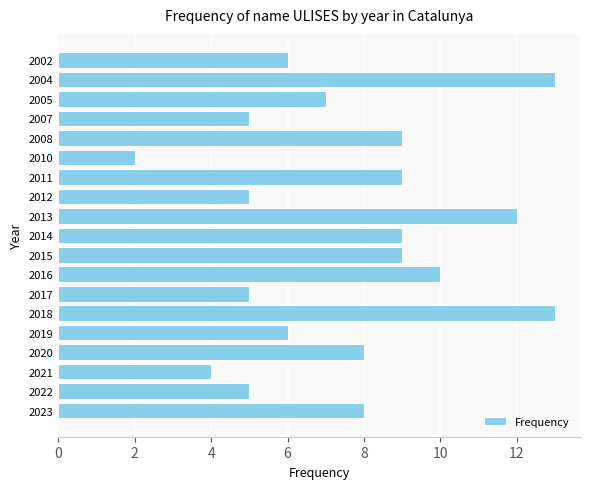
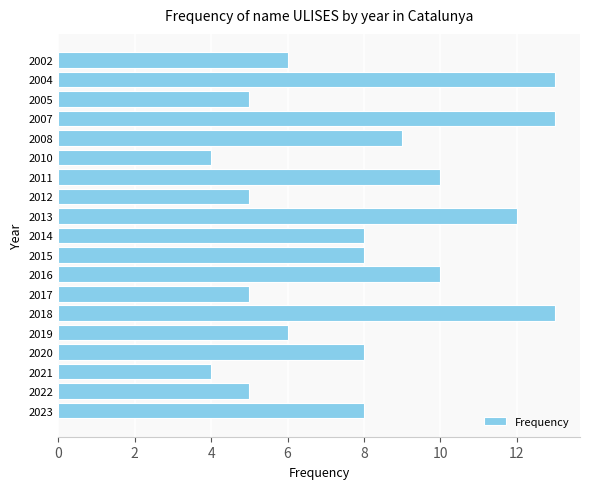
2005: 7 -> 5
2007: 5 -> 13
2010: 2 -> 4
2011: 9 -> 10
2014: 9 -> 8
2015: 9 -> 8
